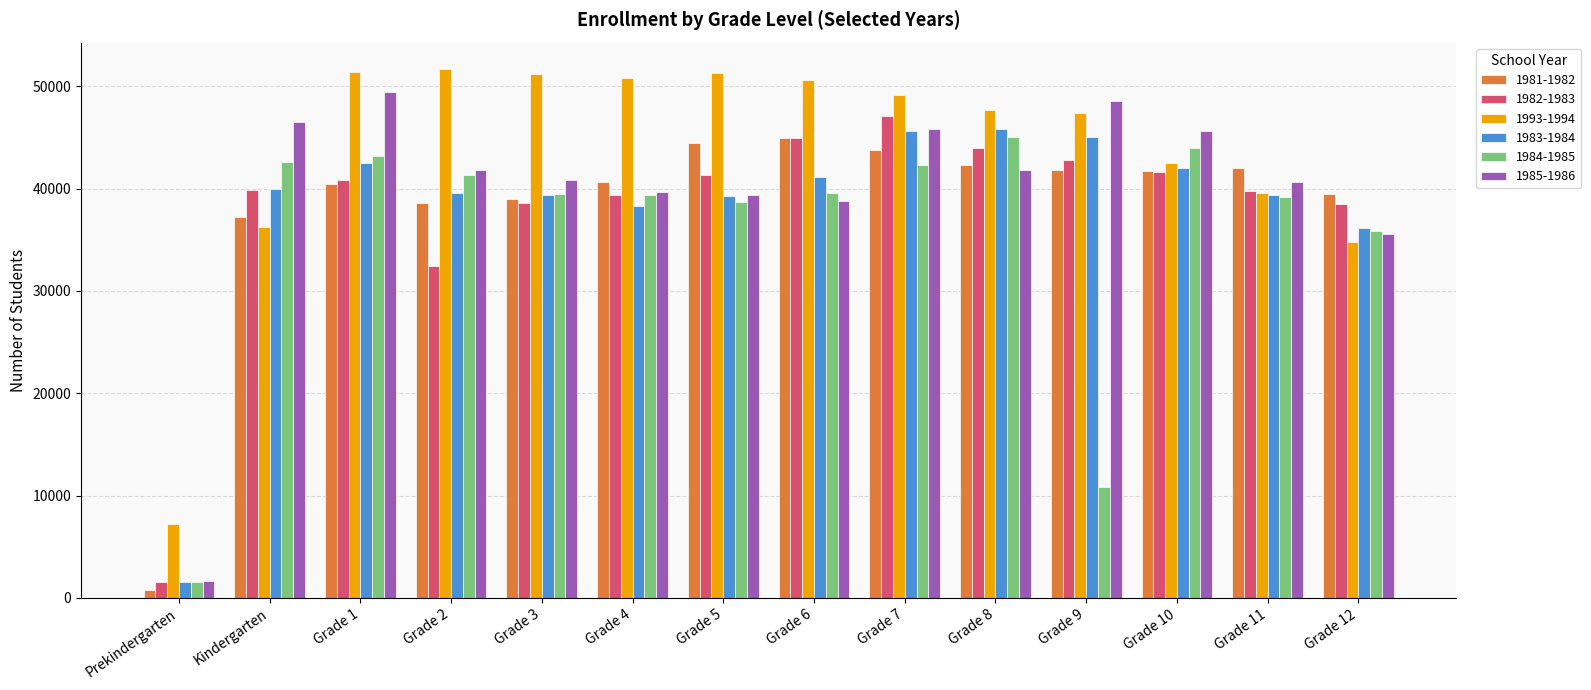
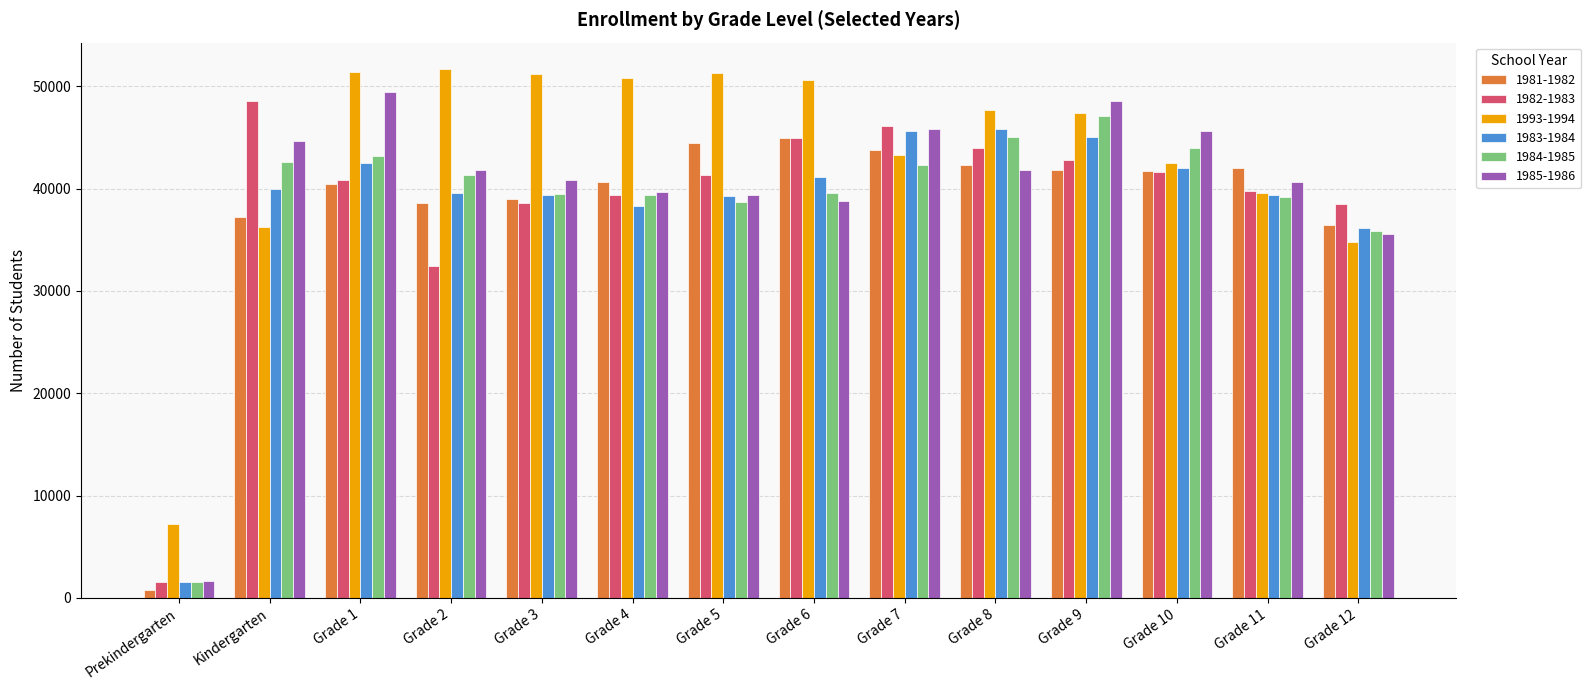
1982-1983, Kindergarten: 39900 -> 48500
1985-1986, Kindergarten: 46500 -> 44700
1982-1983, Grade 7: 47100 -> 46100
1993-1994, Grade 7: 49200 -> 43300
1984-1985, Grade 9: 10800 -> 47000
1981-1982, Grade 12: 39500 -> 36500
